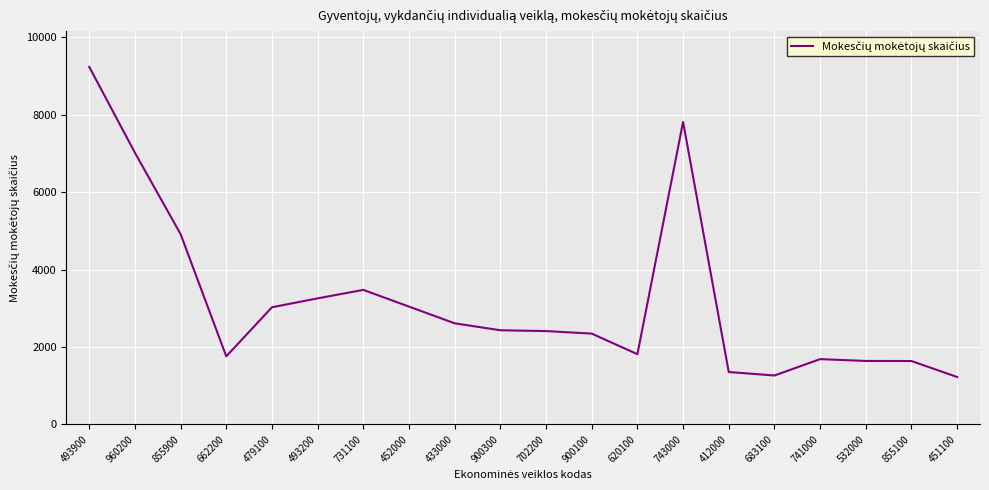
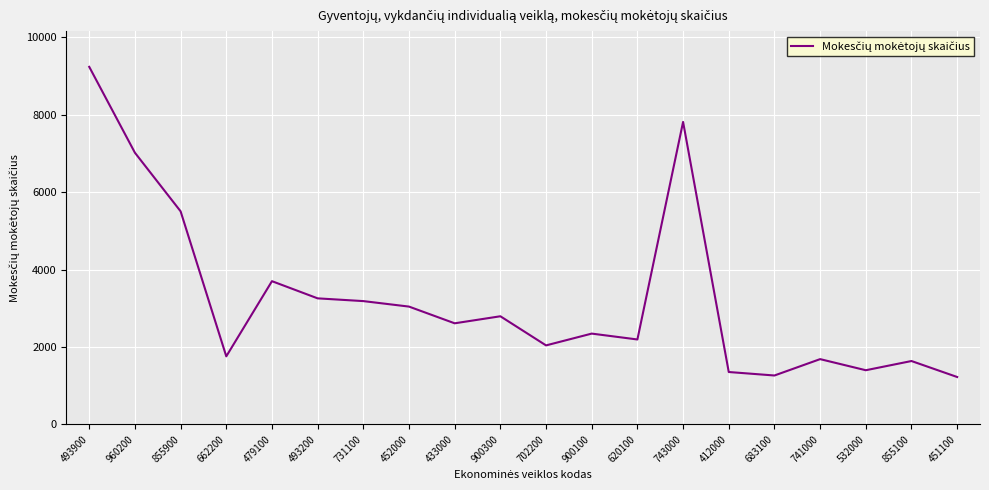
855900: 4900 -> 5500
479100: 3000 -> 3700
731100: 3500 -> 3200
900300: 2400 -> 2800
702200: 2400 -> 2000
620100: 1800 -> 2200
532000: 1600 -> 1400
